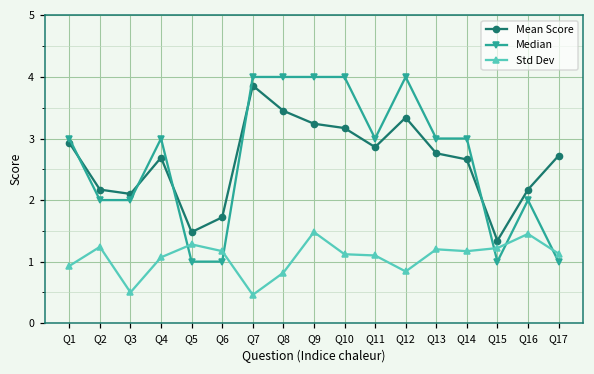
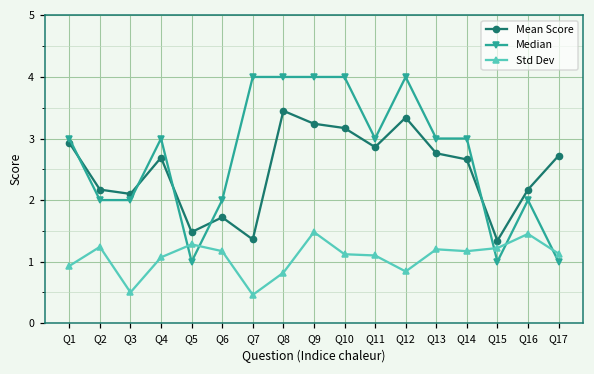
Median, Q6: 1 -> 2
Mean Score, Q7: 3.9 -> 1.4
